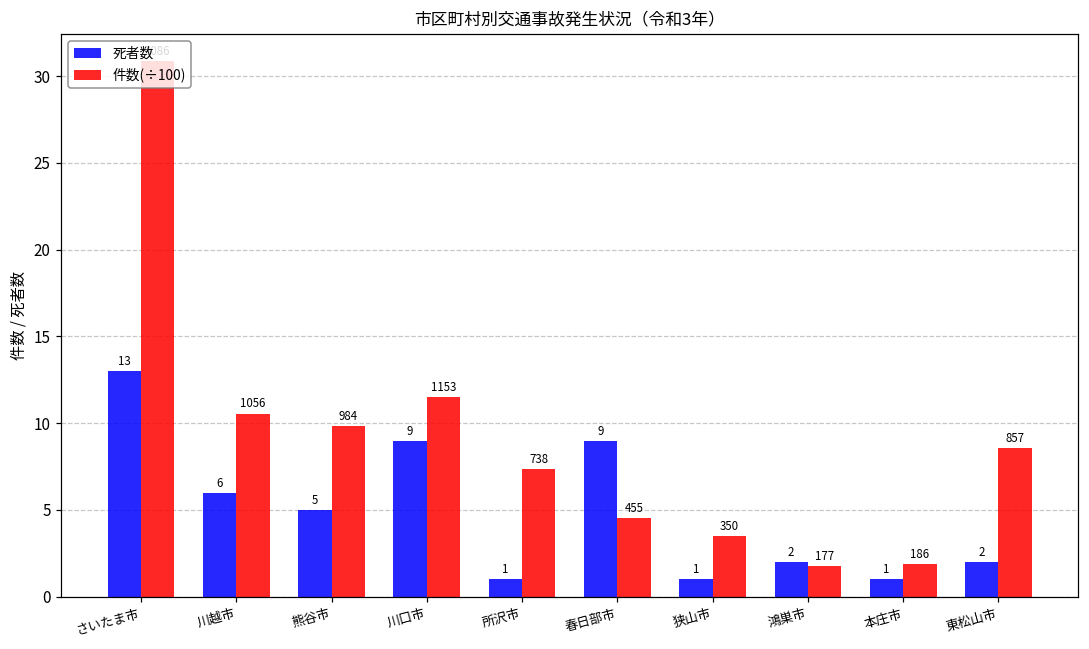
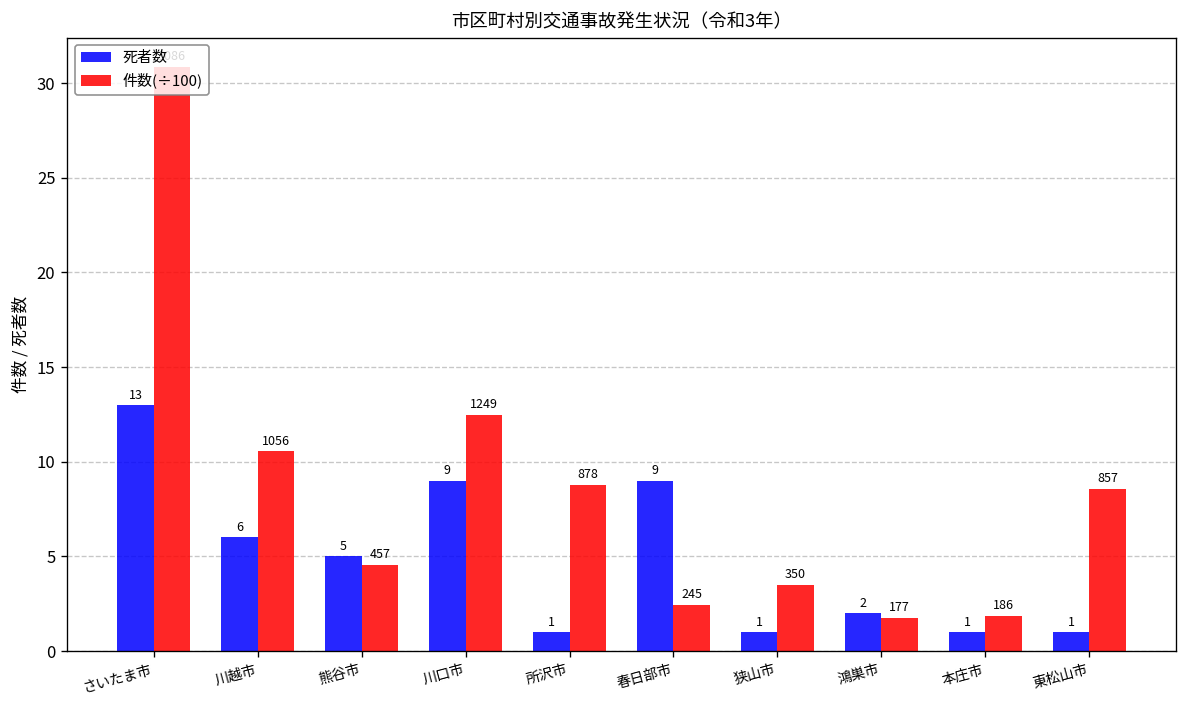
件数(÷100), 熊谷市: 984 -> 457
件数(÷100), 川口市: 1153 -> 1249
件数(÷100), 所沢市: 738 -> 878
件数(÷100), 春日部市: 455 -> 245
死者数, 東松山市: 2 -> 1
